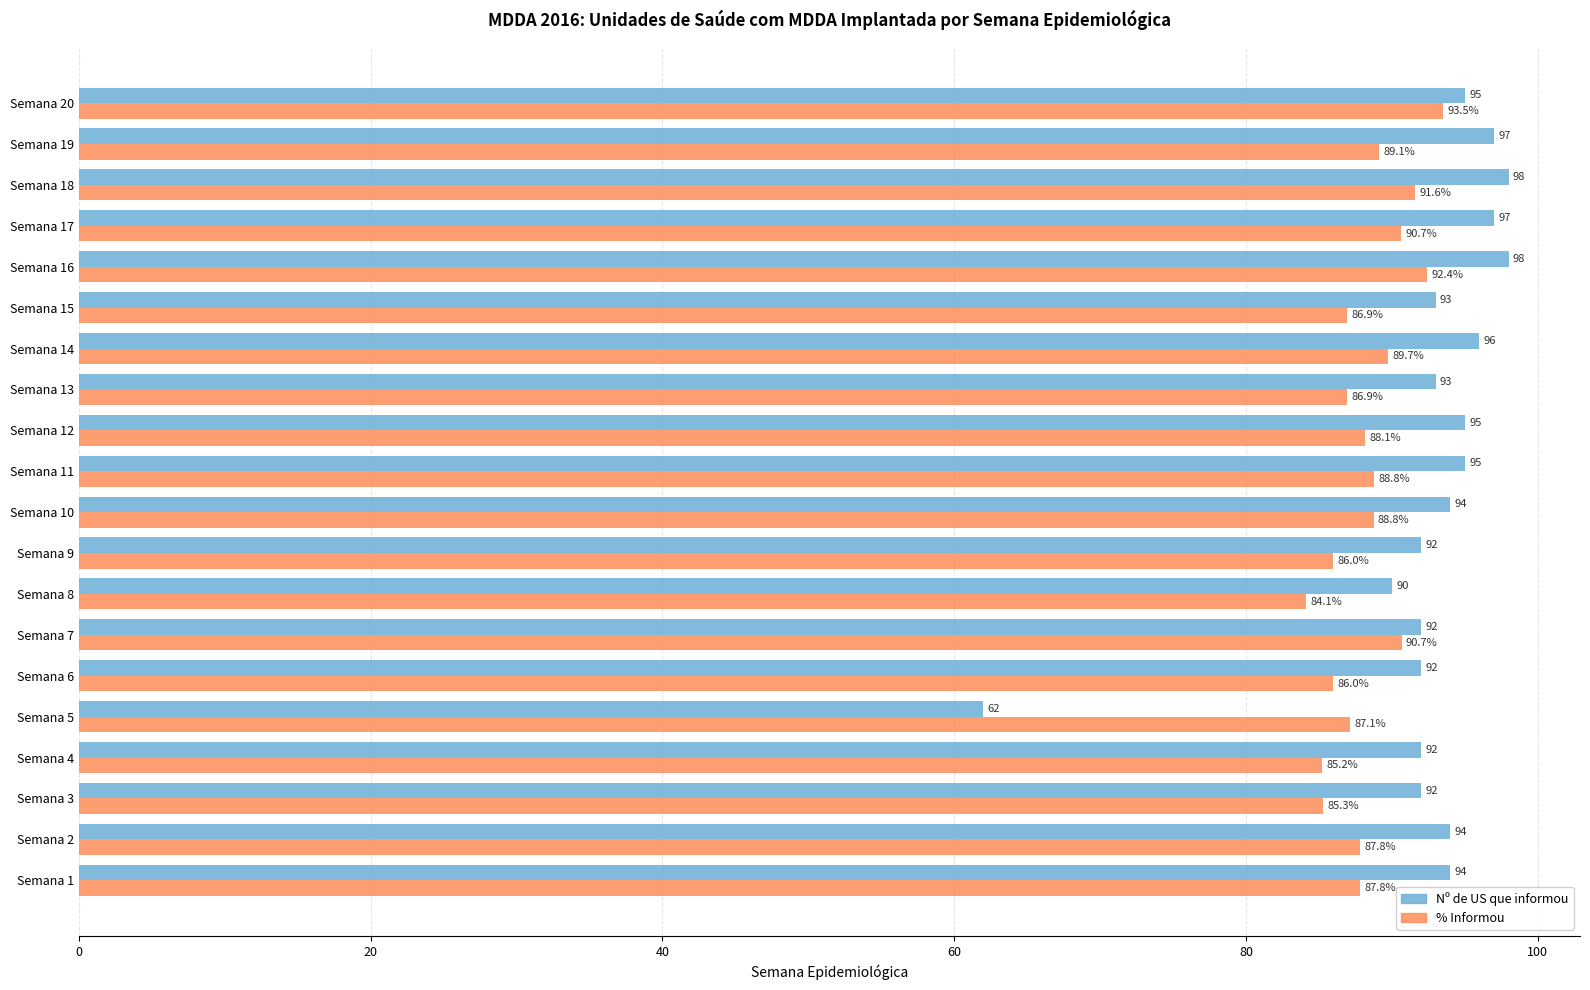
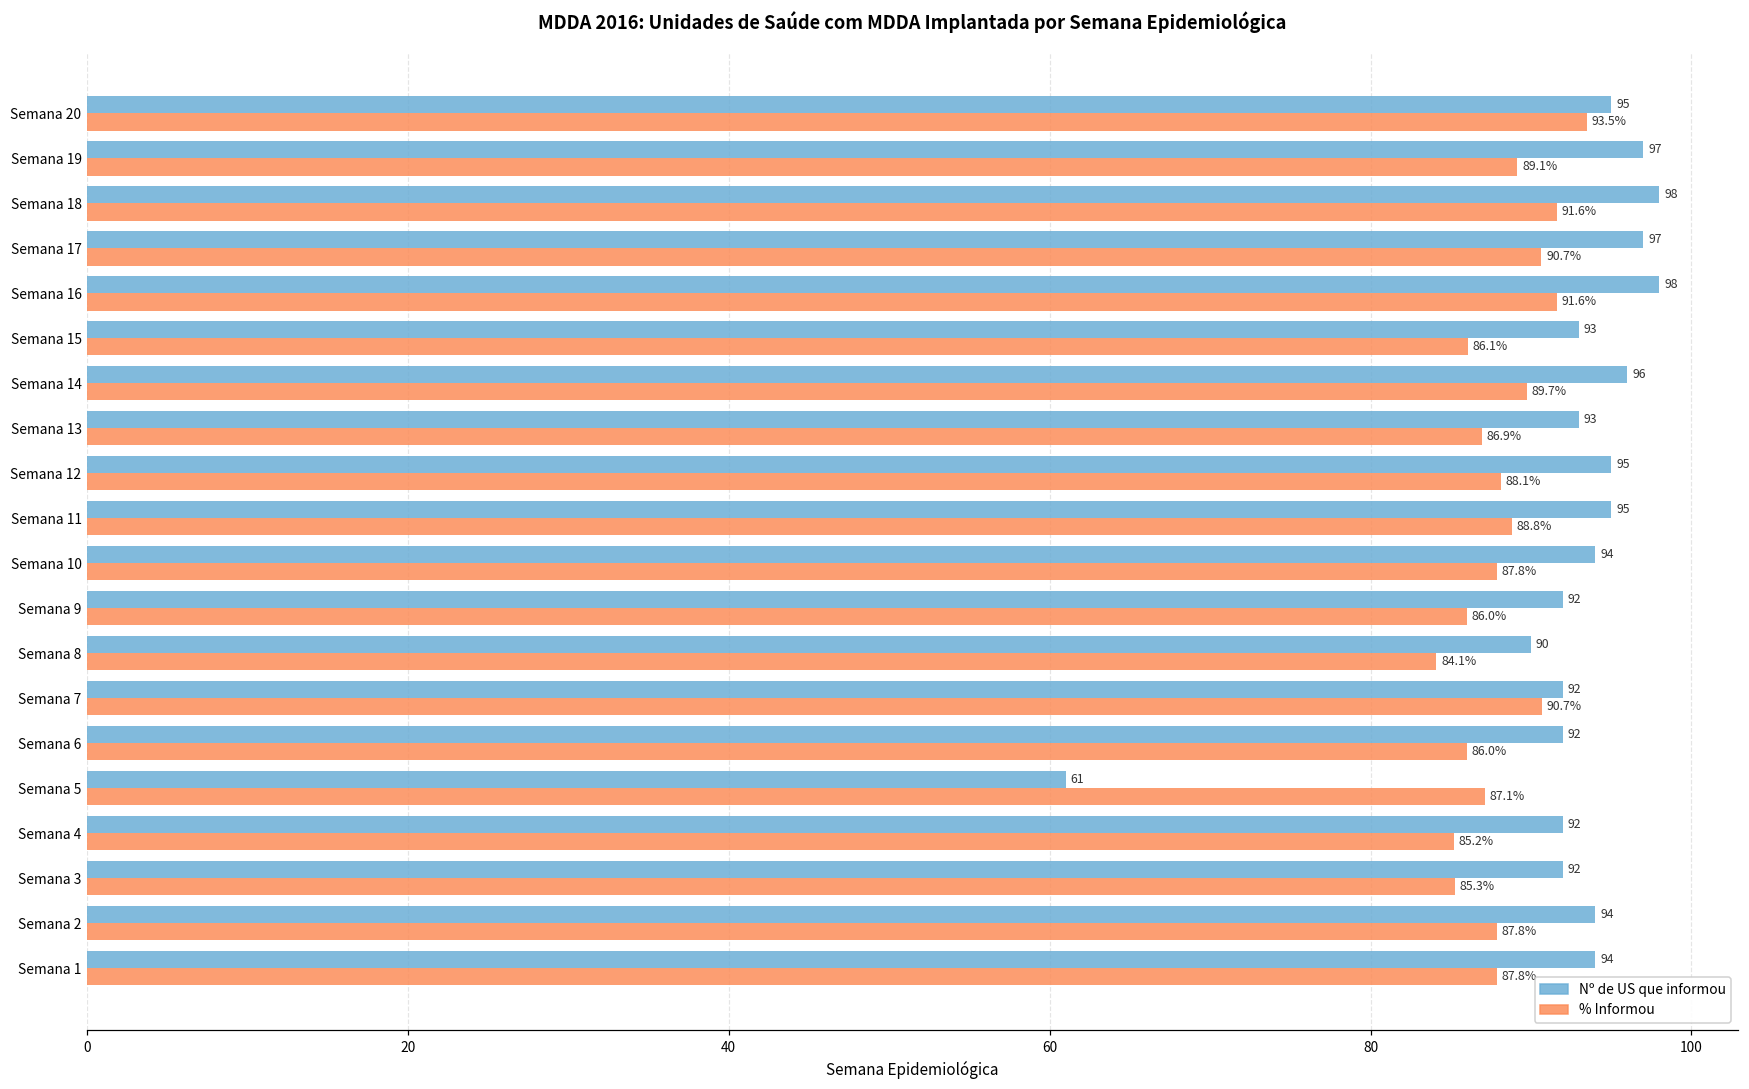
% Informou, Semana 16: 92.4% -> 91.6%
% Informou, Semana 15: 86.9% -> 86.1%
% Informou, Semana 10: 88.8% -> 87.8%
Nº de US que informou, Semana 5: 62 -> 61
